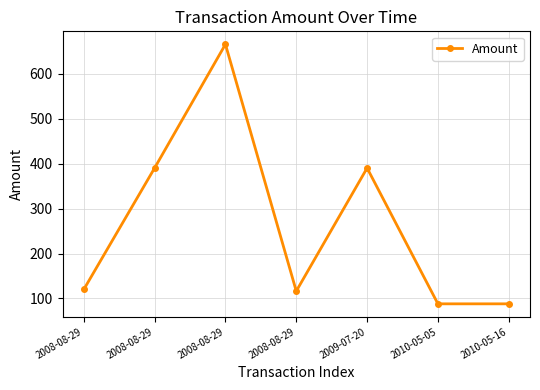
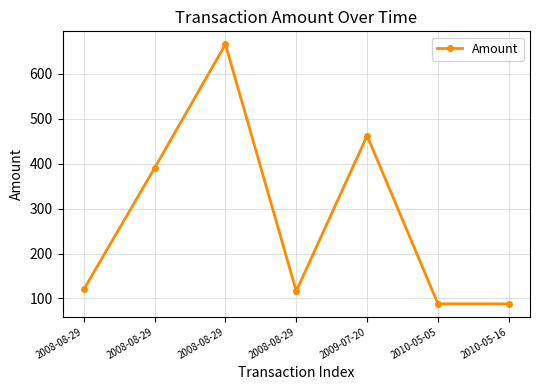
2009-07-20: 390 -> 460
